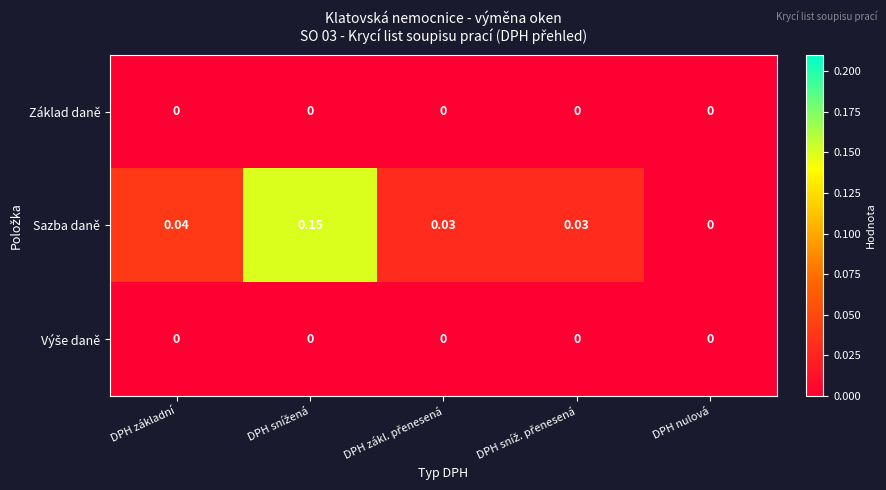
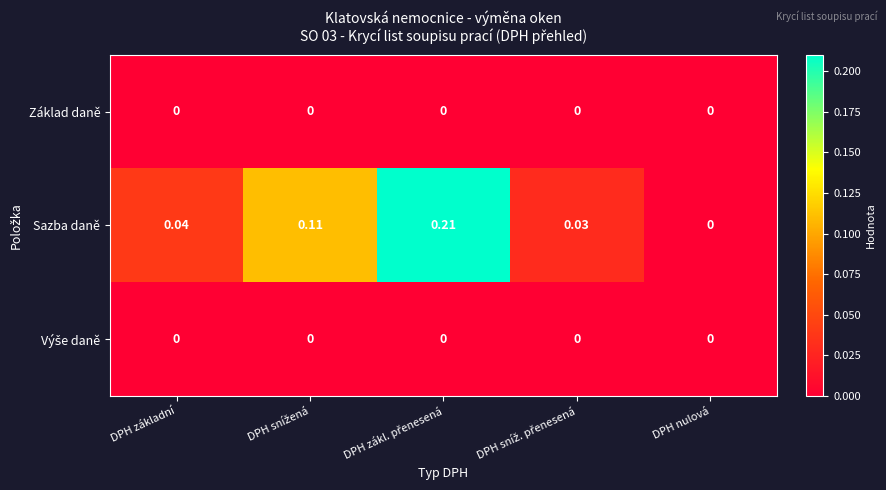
Sazba daně, DPH snížená: 0.15 -> 0.11
Sazba daně, DPH zákl. přenesená: 0.03 -> 0.21
